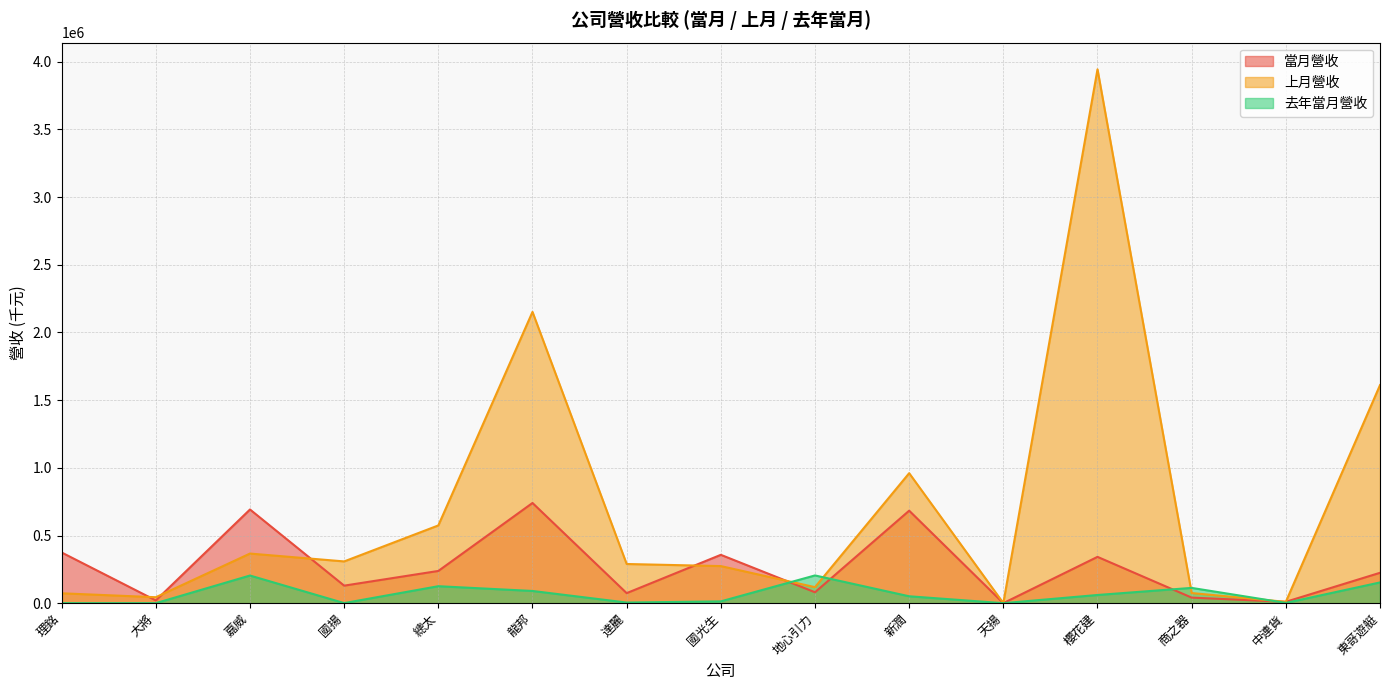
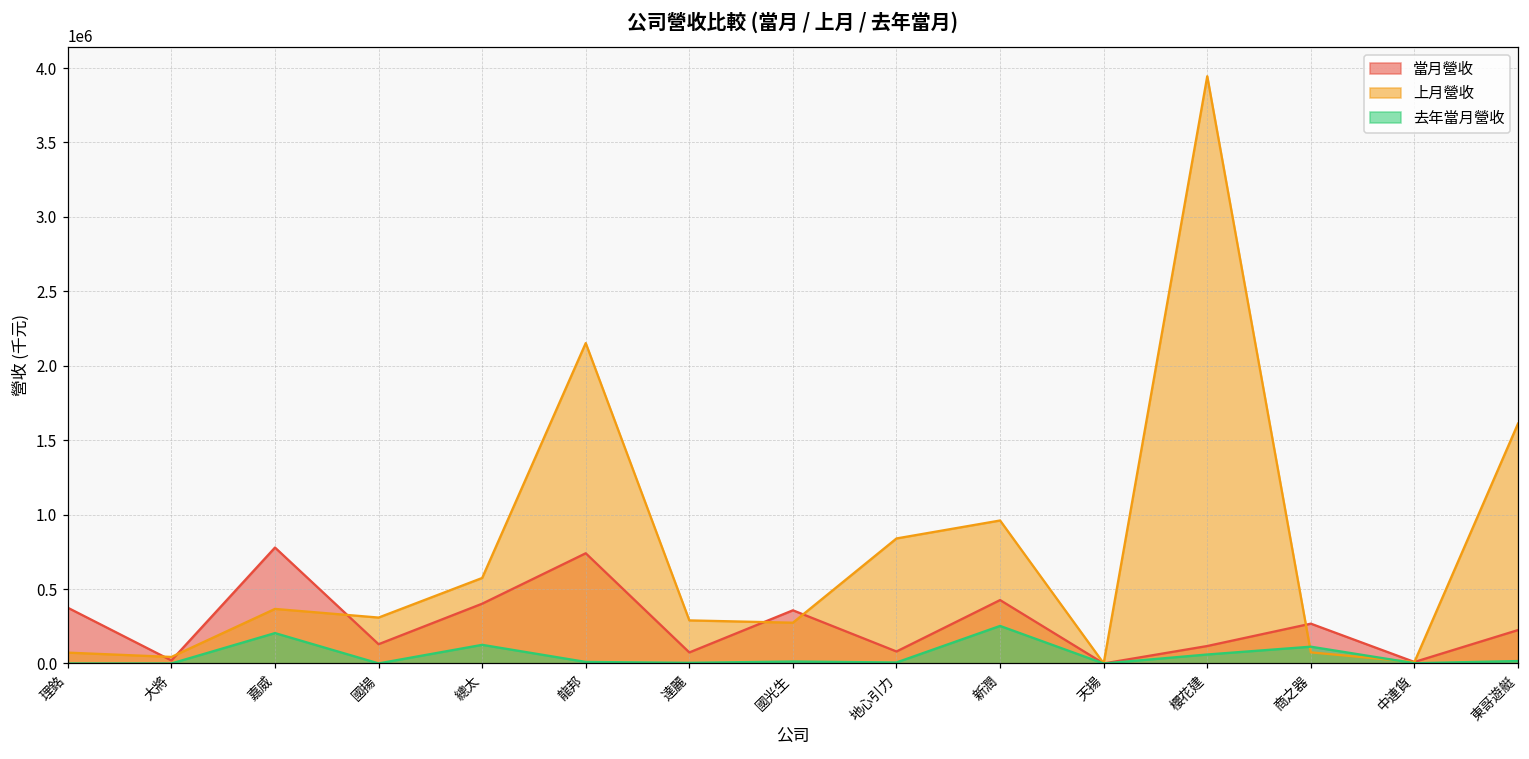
當月營收, 嘉威: 690000 -> 780000
當月營收, 總太: 240000 -> 400000
去年當月營收, 龍邦: 90000 -> 10000
上月營收, 地心引力: 120000 -> 840000
去年當月營收, 地心引力: 210000 -> 10000
當月營收, 新潤: 680000 -> 430000
去年當月營收, 新潤: 50000 -> 250000
當月營收, 櫻花建: 340000 -> 120000
當月營收, 商之器: 40000 -> 270000
去年當月營收, 東哥遊艇: 150000 -> 20000
